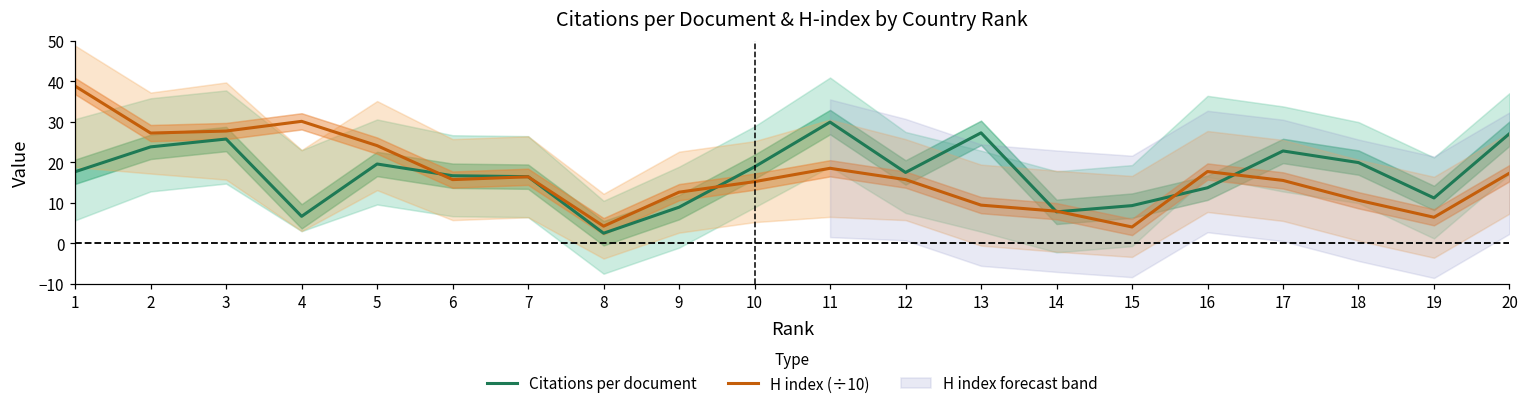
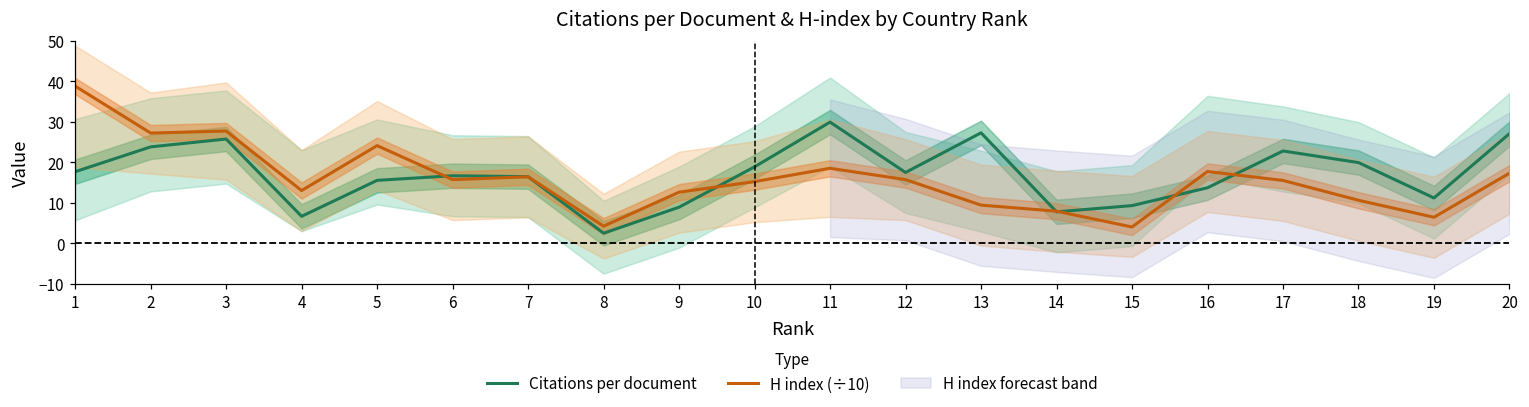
H index (÷10), 4: 30 -> 13
Citations per document, 5: 20 -> 16
